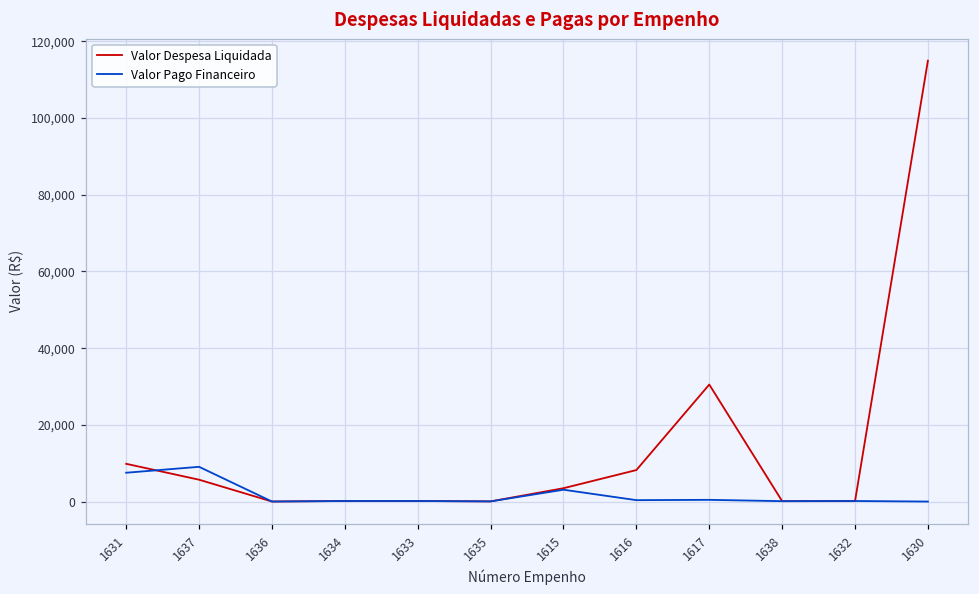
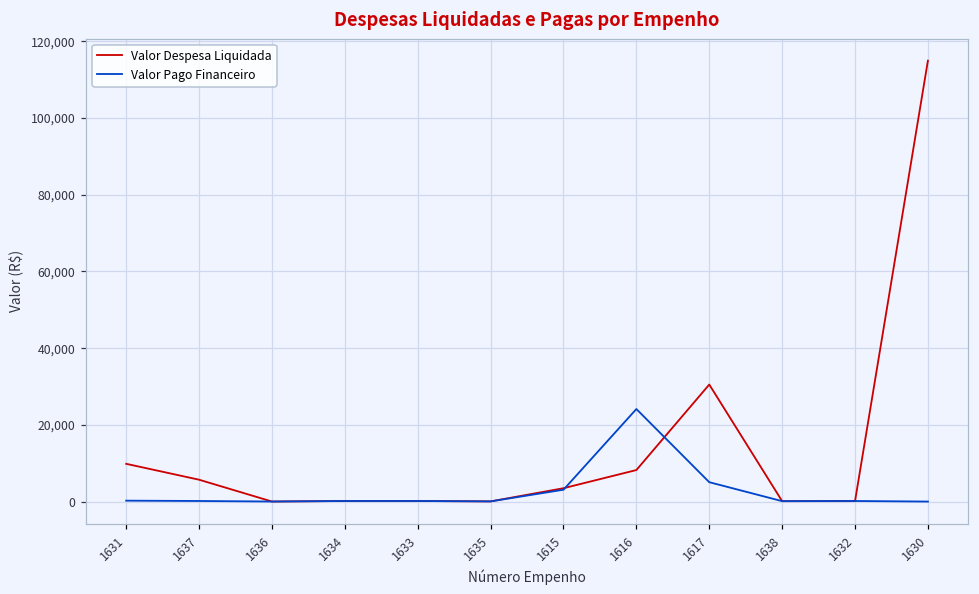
Valor Pago Financeiro, 1631: 8,000 -> 0
Valor Pago Financeiro, 1637: 9,000 -> 0
Valor Pago Financeiro, 1616: 0 -> 24,000
Valor Pago Financeiro, 1617: 0 -> 5,000
